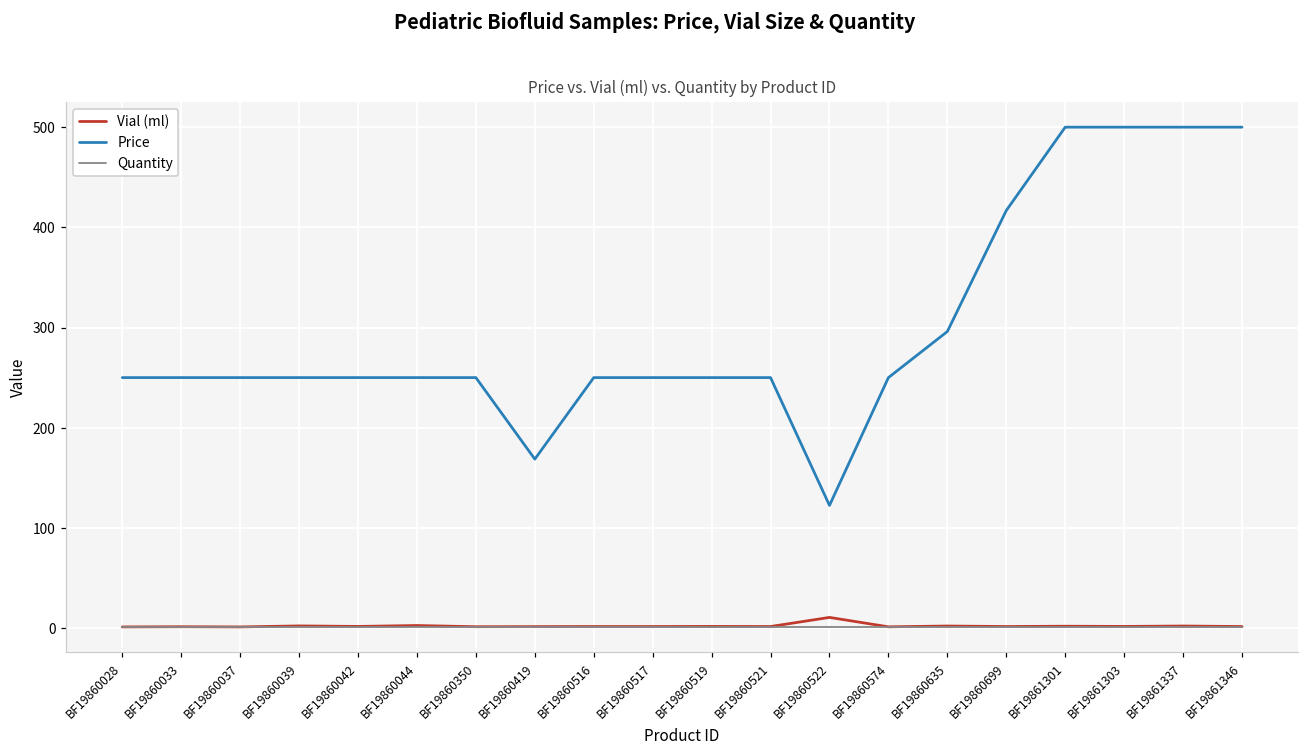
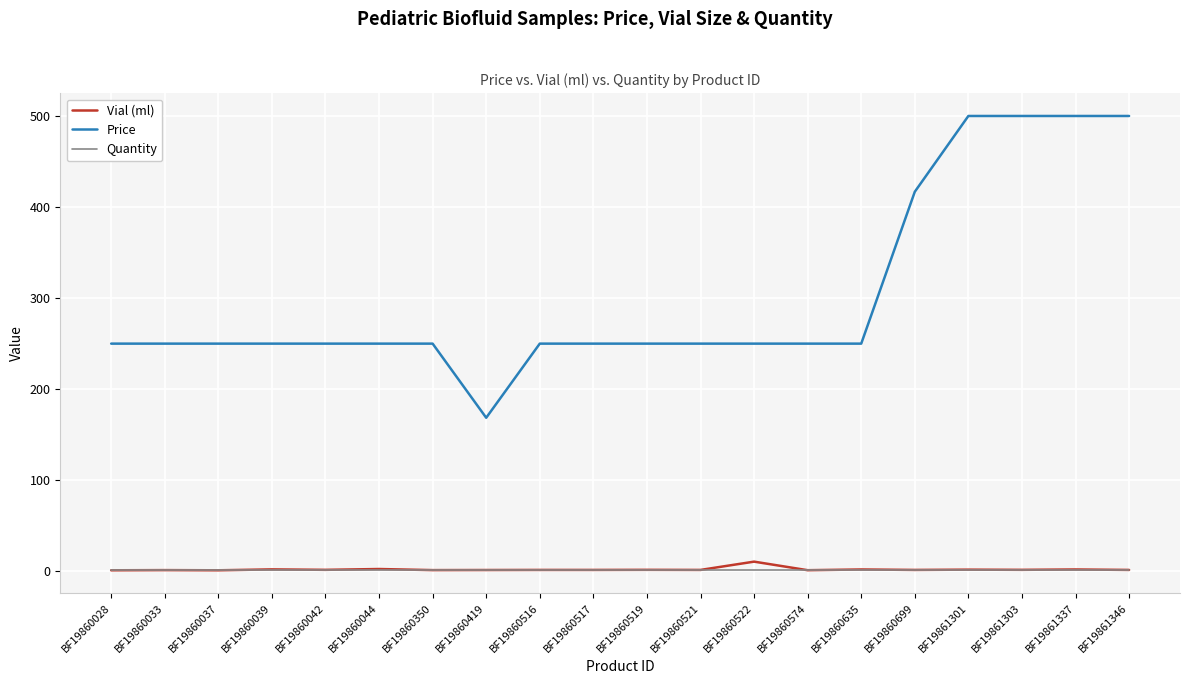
Price, BF19860522: 120 -> 250
Price, BF19860635: 300 -> 250
